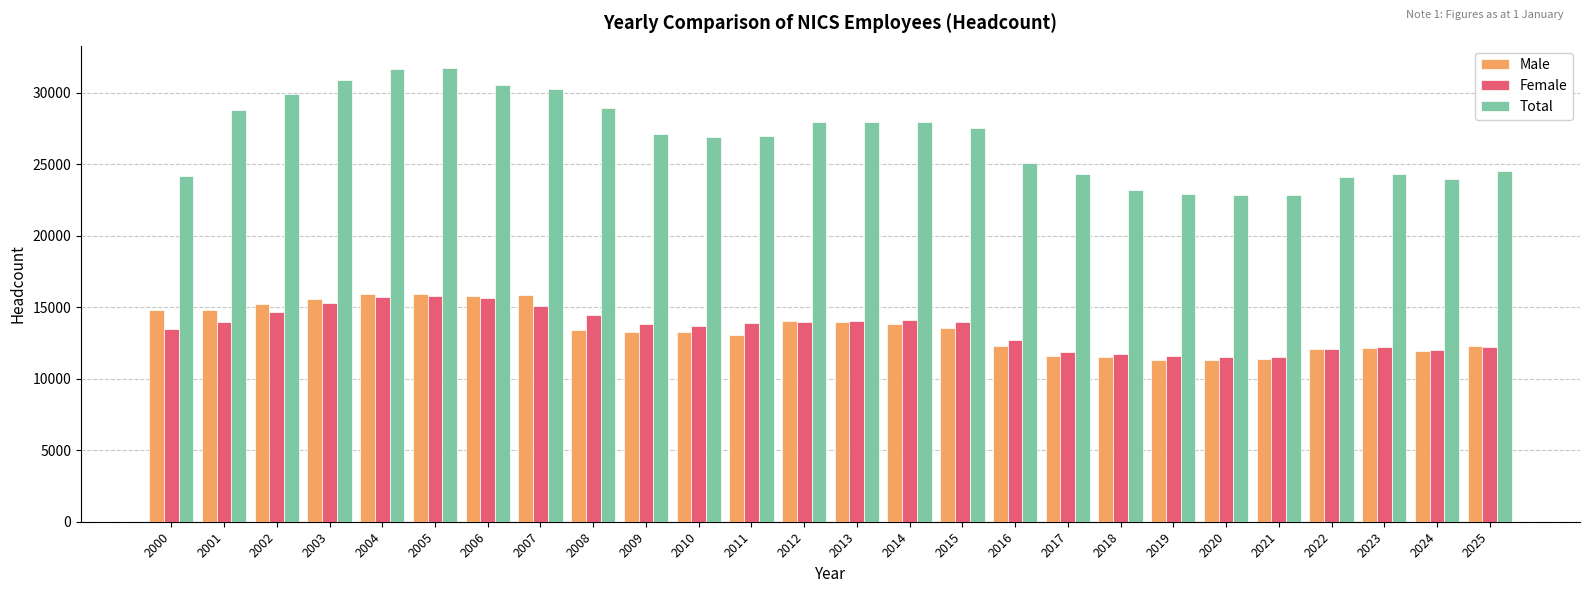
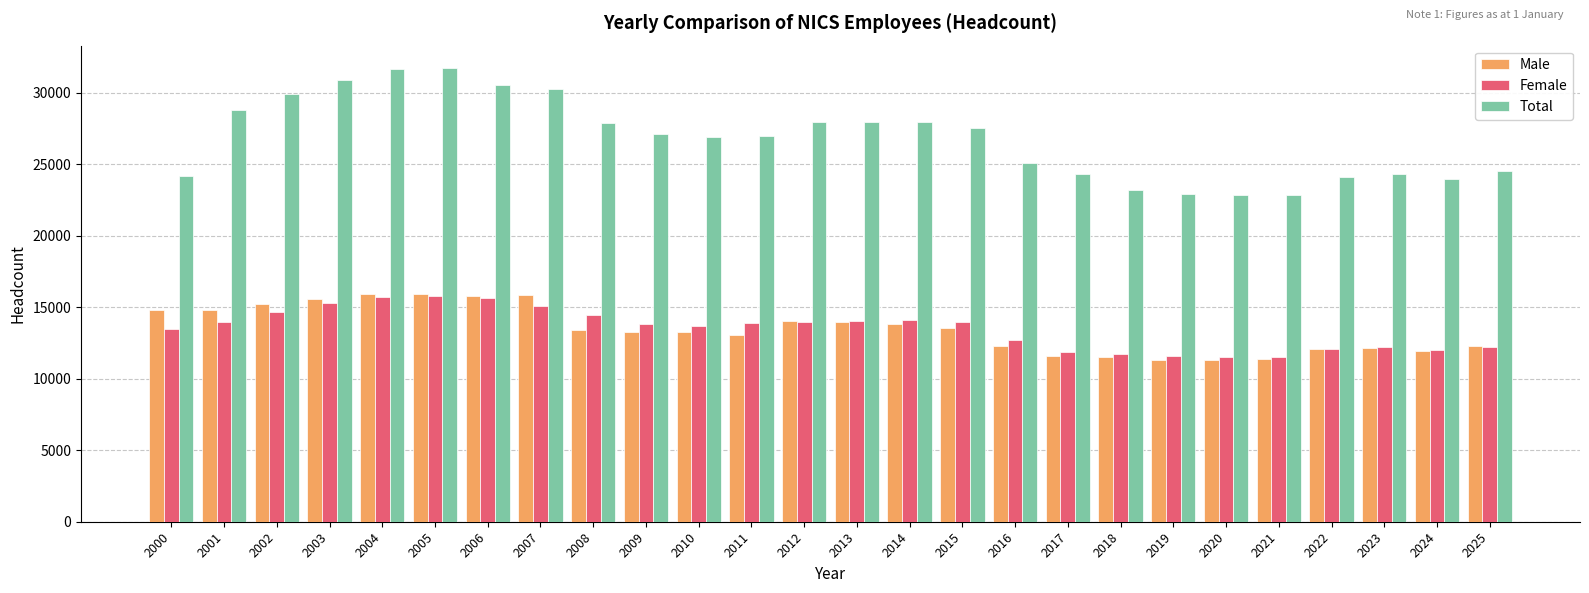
Total, 2008: 29000 -> 27900
